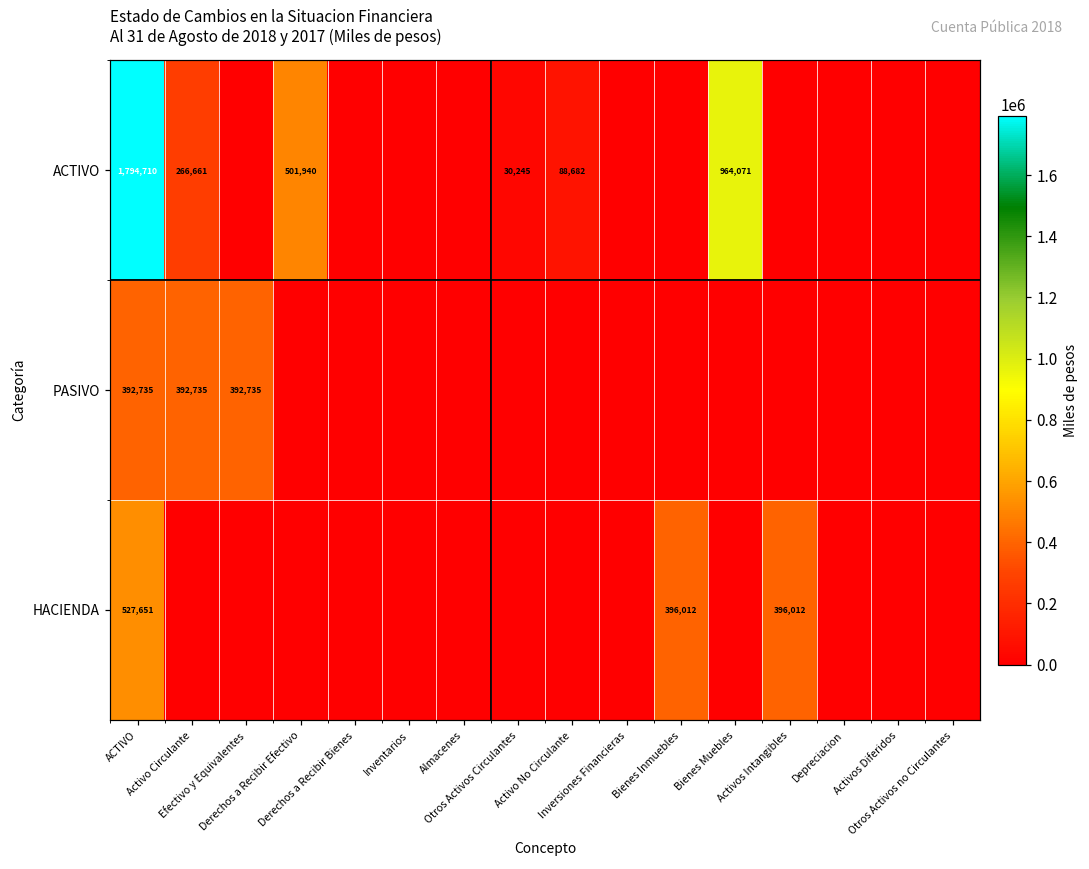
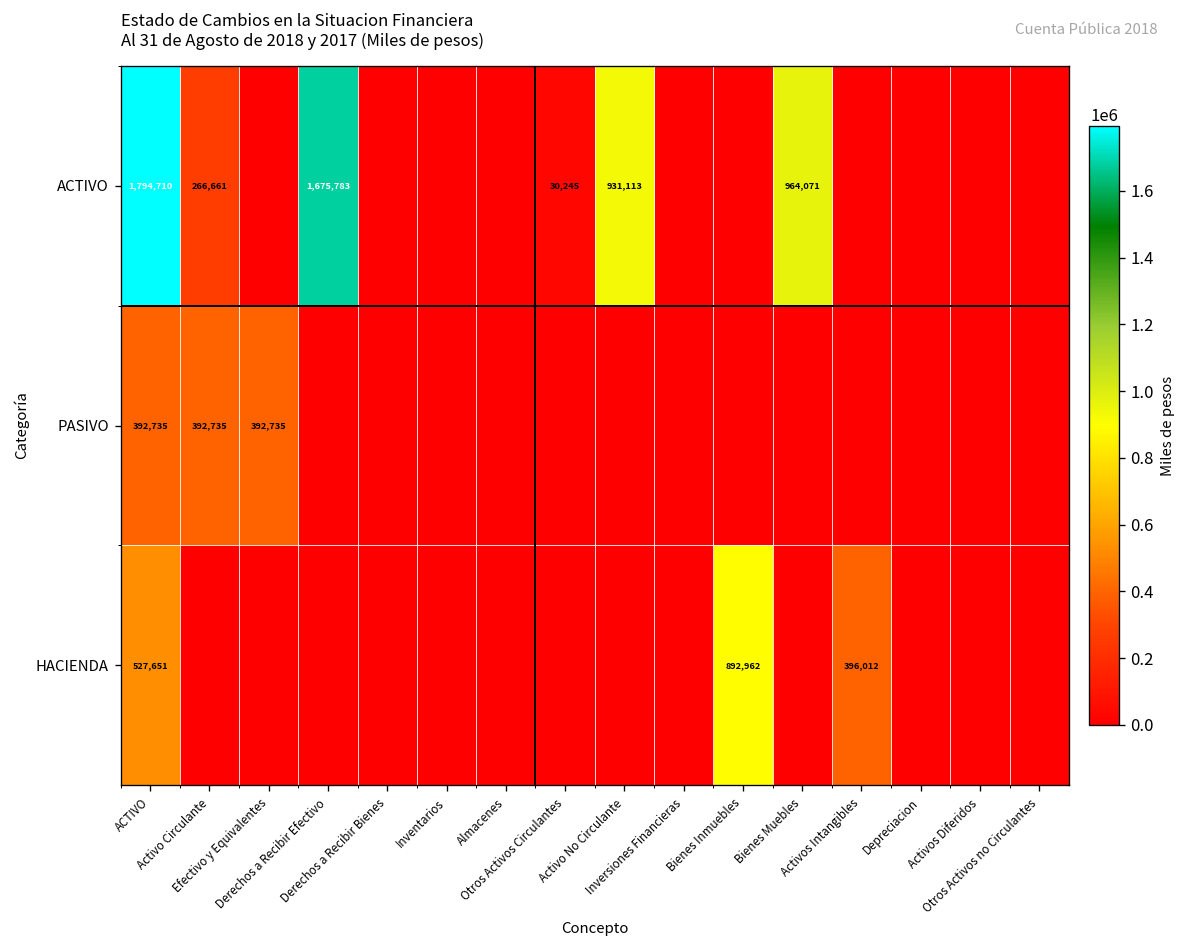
ACTIVO, Derechos a Recibir Efectivo: 501,940 -> 1,675,783
ACTIVO, Activo No Circulante: 88,682 -> 931,113
HACIENDA, Bienes Inmuebles: 396,012 -> 892,962
